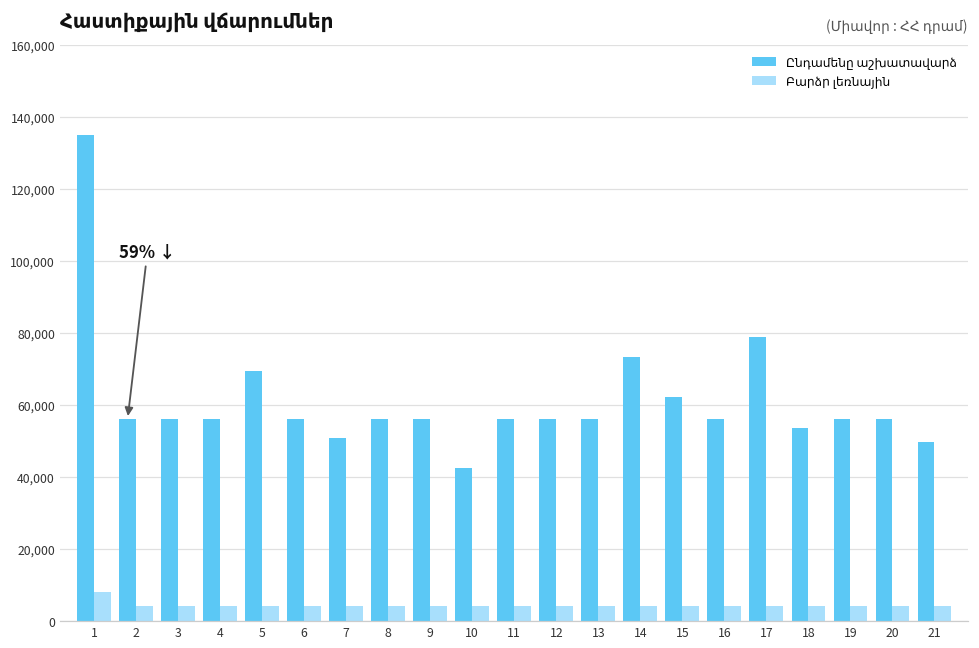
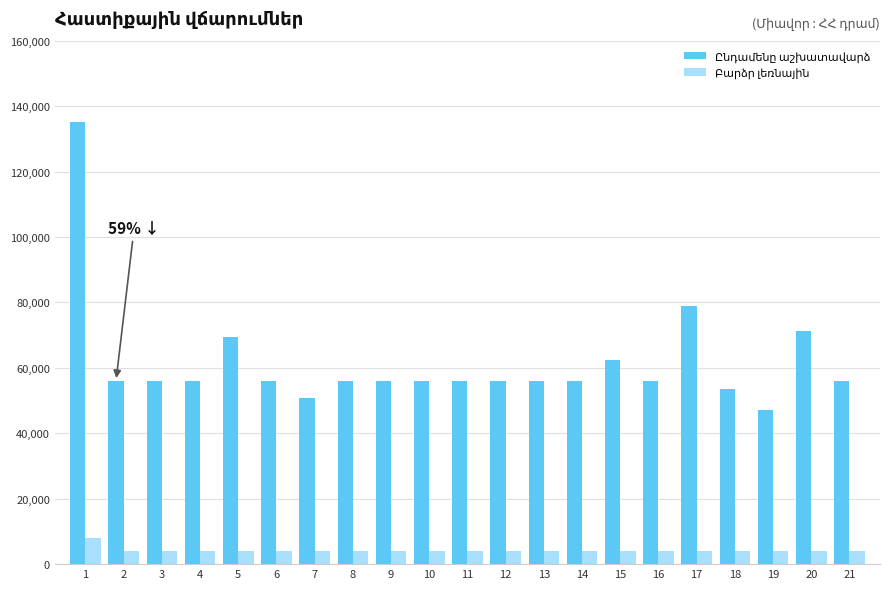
Ընդամենը աշխատավարձ, 10: 42,000 -> 56,000
Ընդամենը աշխատավարձ, 14: 73,000 -> 56,000
Ընդամենը աշխատավարձ, 19: 56,000 -> 47,000
Ընդամենը աշխատավարձ, 20: 56,000 -> 71,000
Ընդամենը աշխատավարձ, 21: 50,000 -> 56,000
